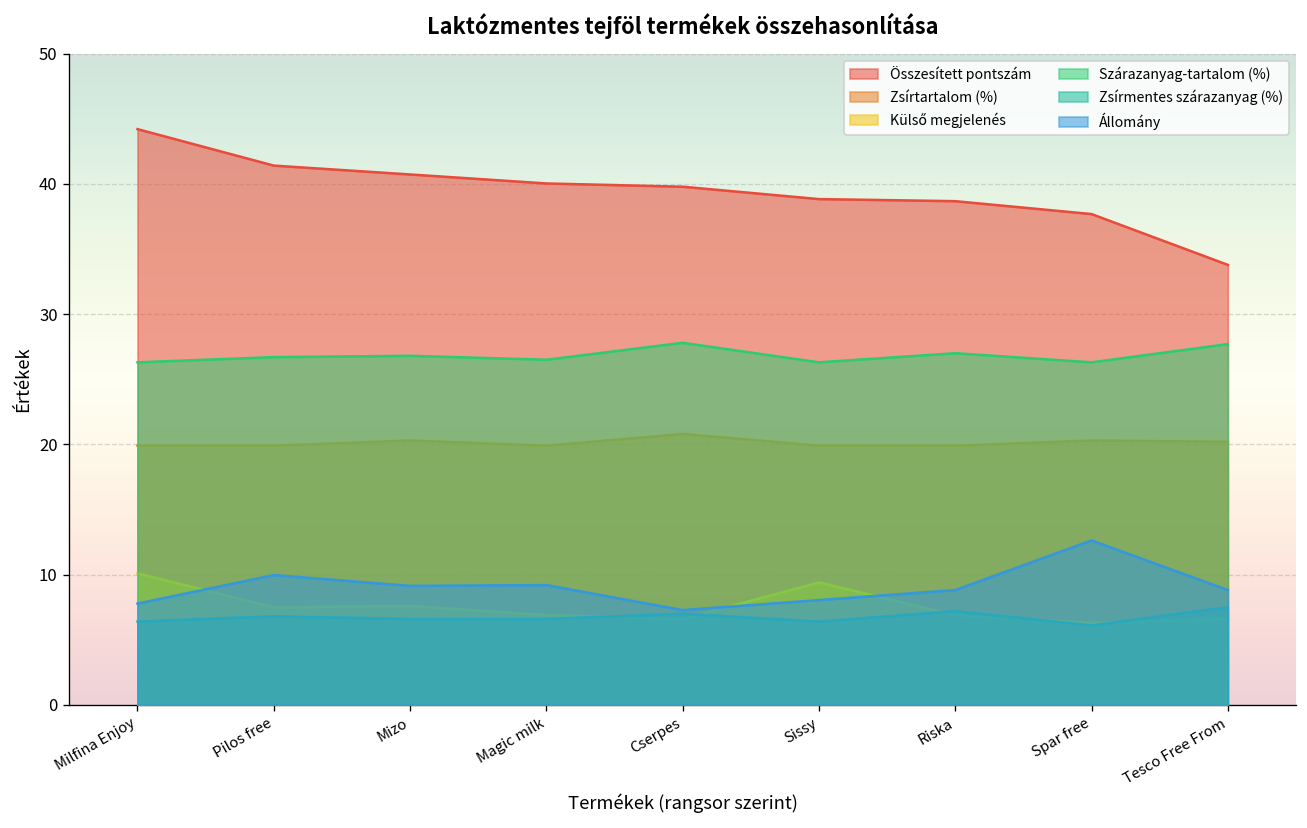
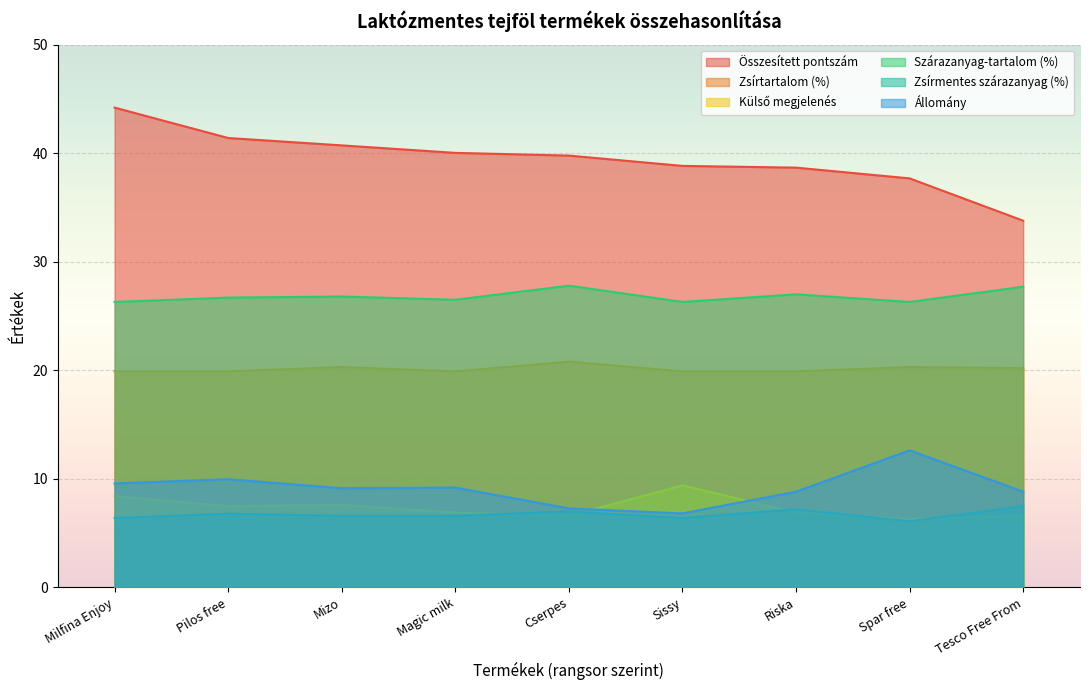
Külső megjelenés, Milfina Enjoy: 10.1 -> 8.4
Állomány, Milfina Enjoy: 7.8 -> 9.6
Állomány, Sissy: 8.1 -> 6.8
